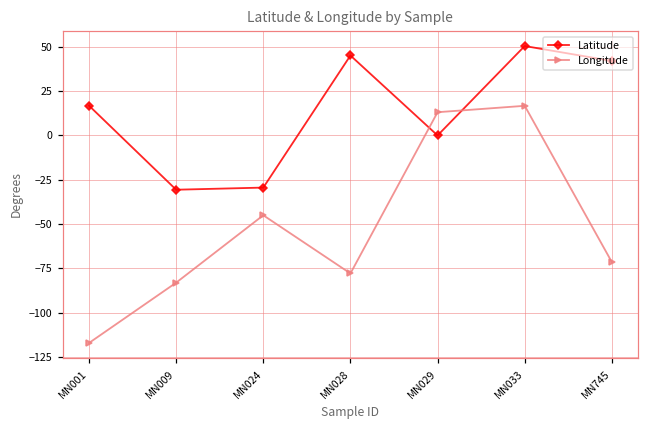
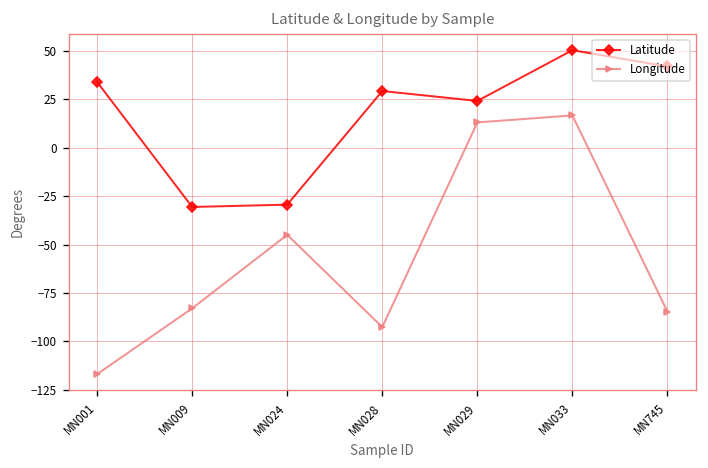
Latitude, MN001: 17 -> 34
Latitude, MN028: 45 -> 29
Longitude, MN028: -78 -> -93
Latitude, MN029: 0 -> 24
Longitude, MN745: -71 -> -85
